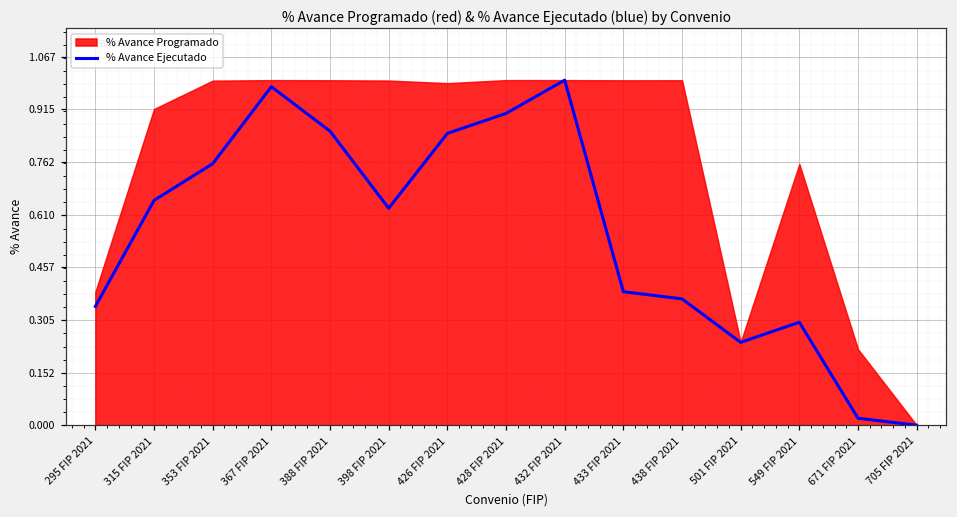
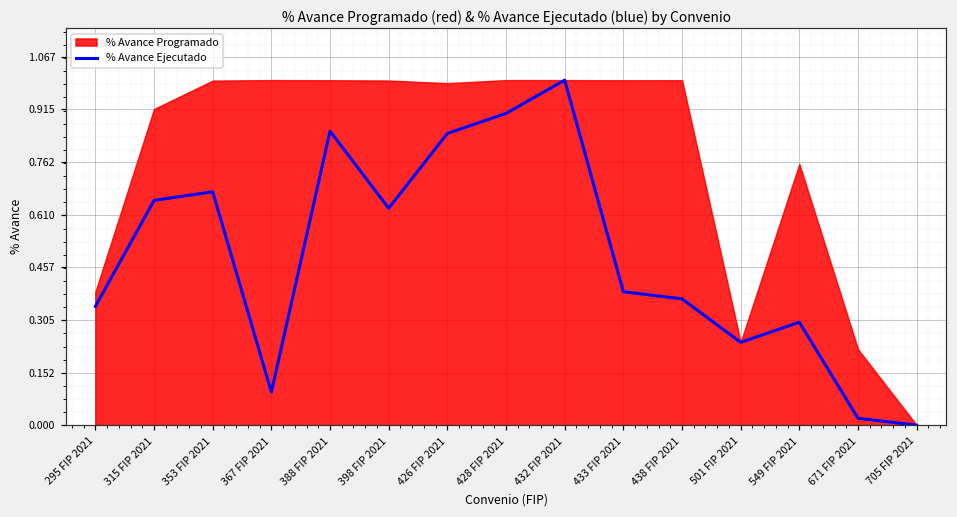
% Avance Ejecutado, 353 FIP 2021: 0.76 -> 0.68
% Avance Ejecutado, 367 FIP 2021: 0.98 -> 0.10
